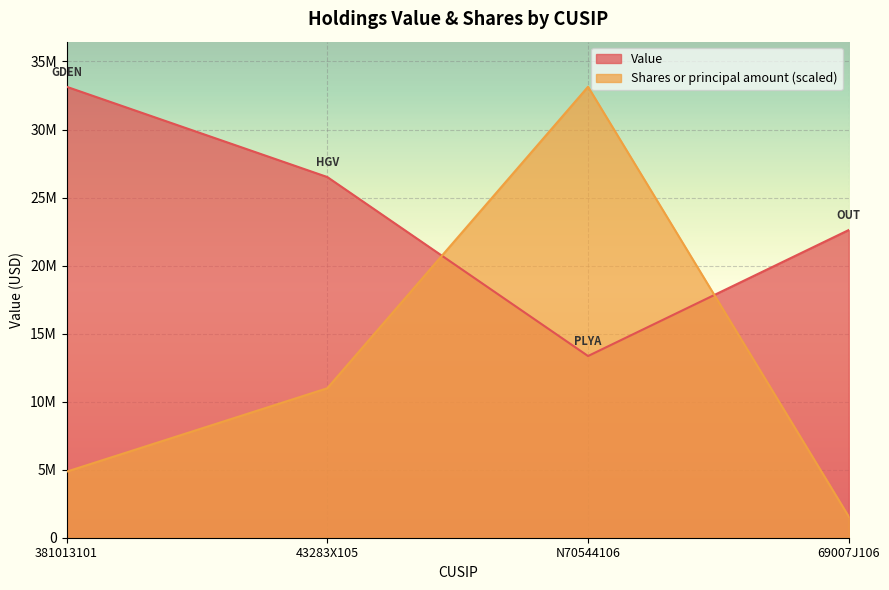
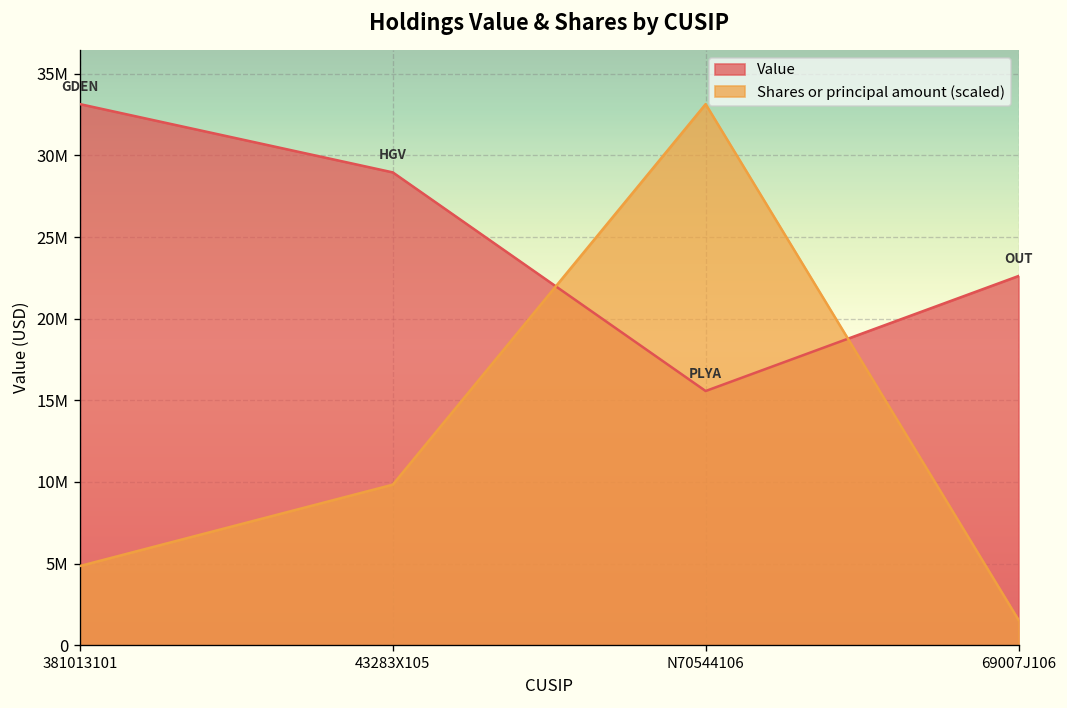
Value, 43283X105: 26500000 -> 29000000
Shares or principal amount (scaled), 43283X105: 11000000 -> 9800000
Value, N70544106: 13400000 -> 15600000
